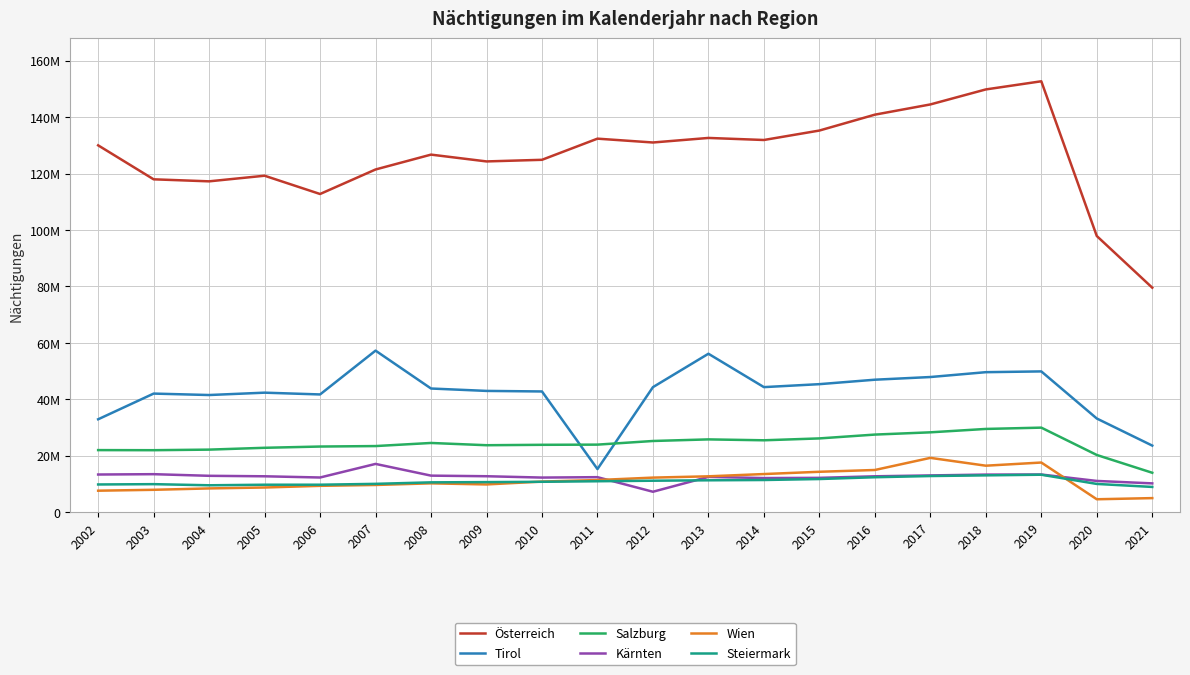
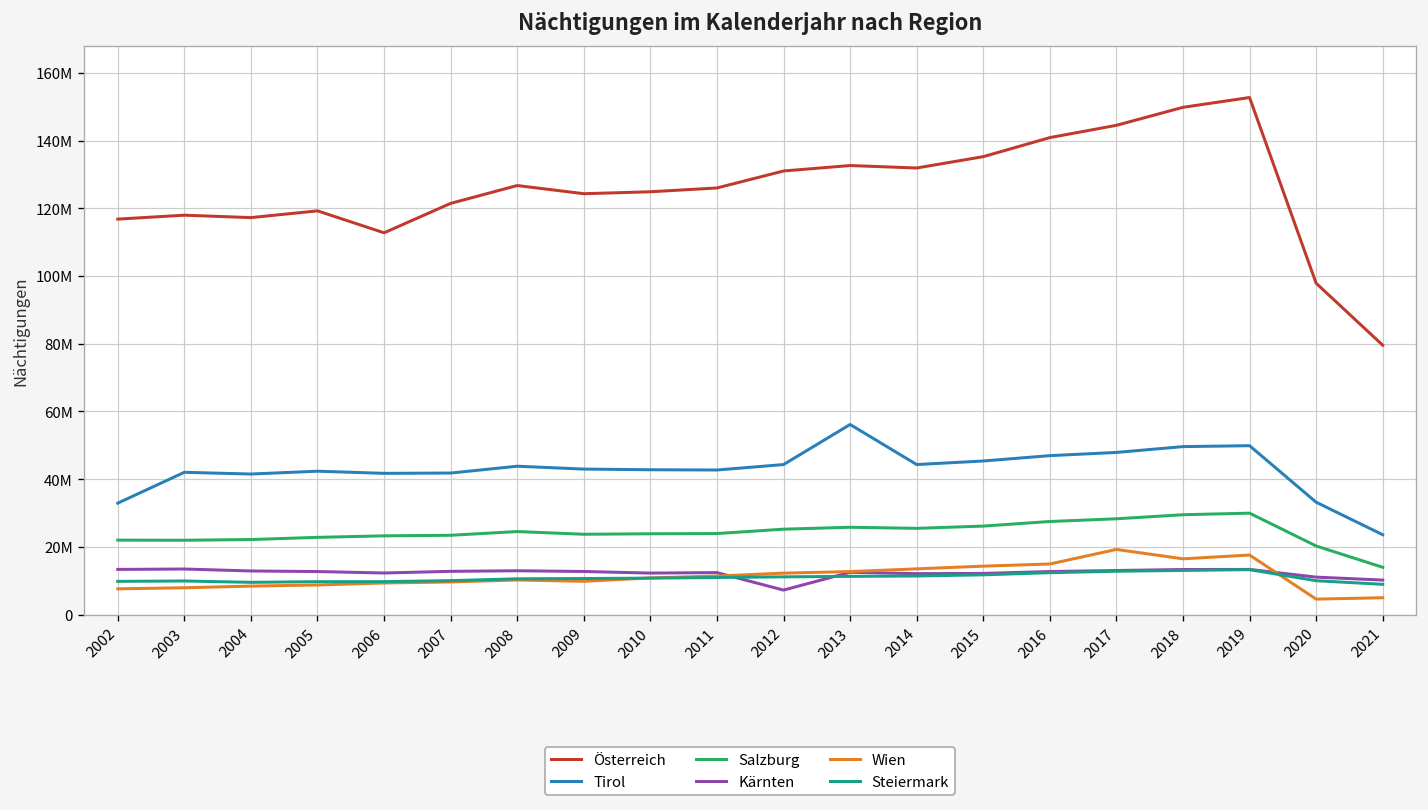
Österreich, 2002: 130000000 -> 117000000
Tirol, 2007: 57000000 -> 42000000
Kärnten, 2007: 17000000 -> 13000000
Österreich, 2011: 132000000 -> 126000000
Tirol, 2011: 15000000 -> 43000000
